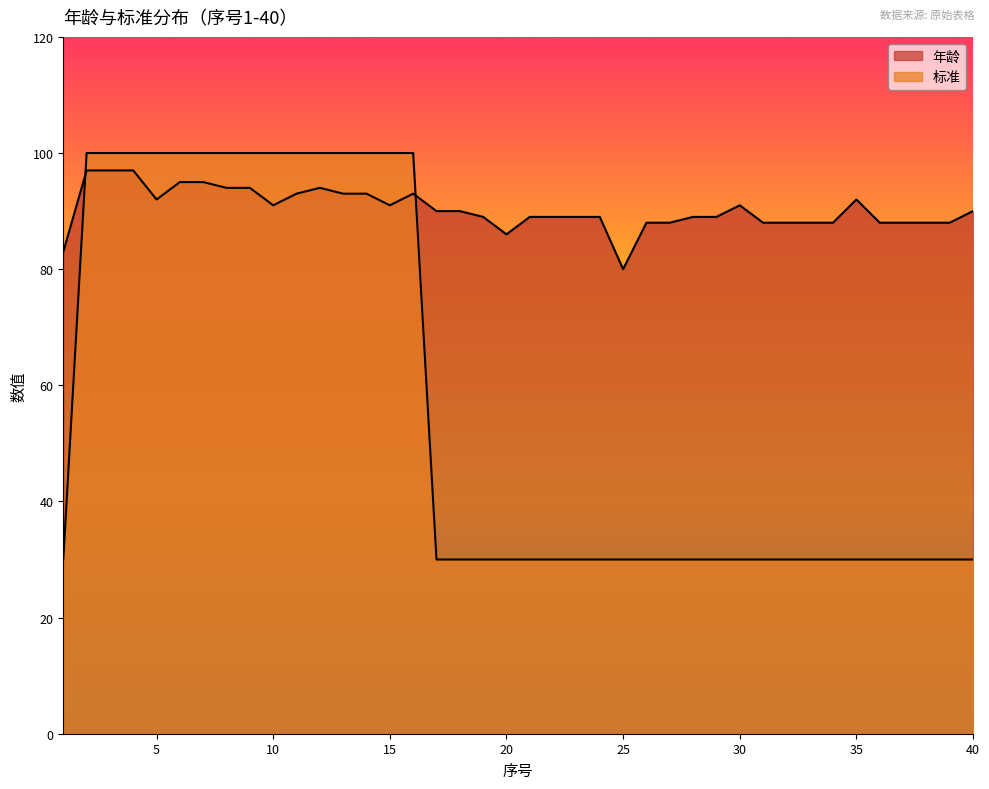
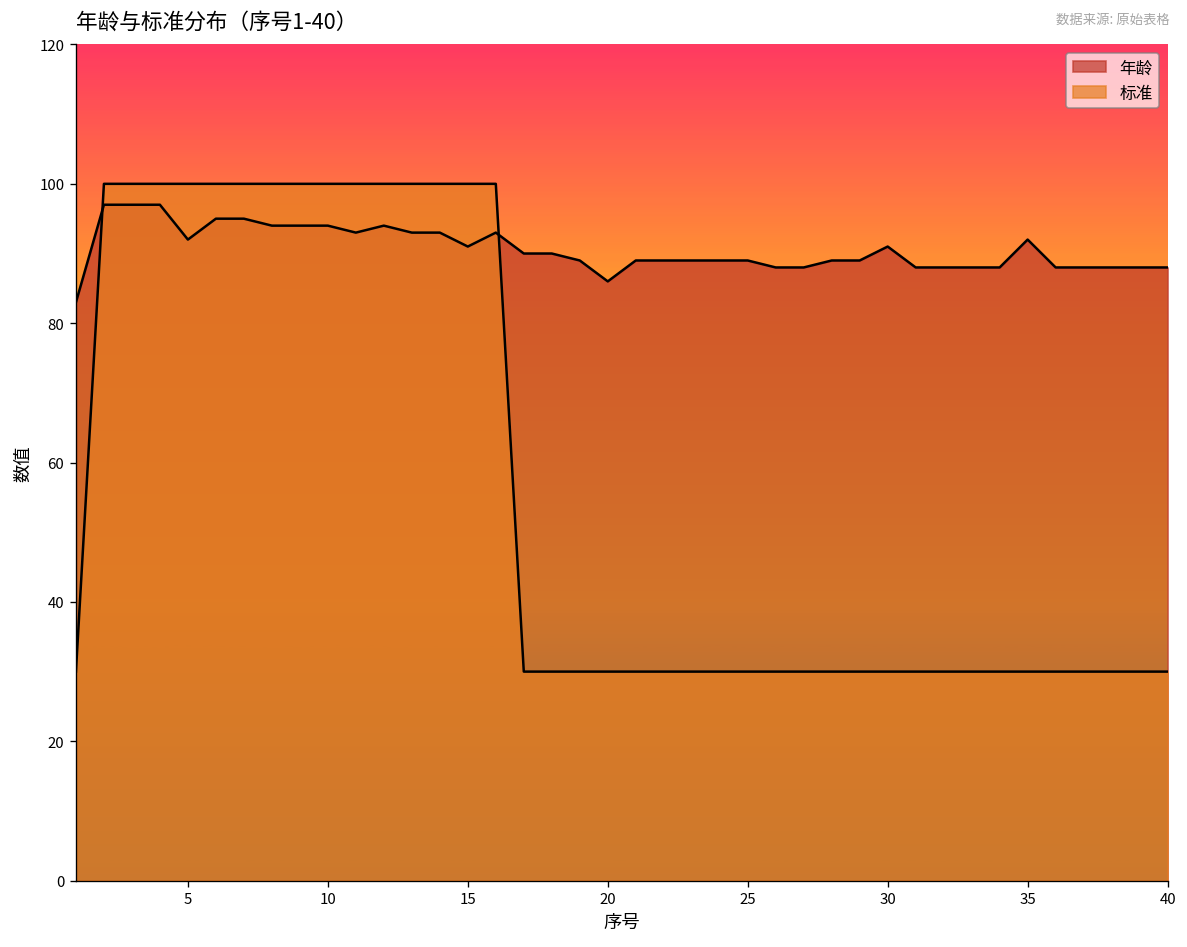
年龄, 10: 91 -> 94
年龄, 25: 80 -> 89
年龄, 40: 90 -> 88
